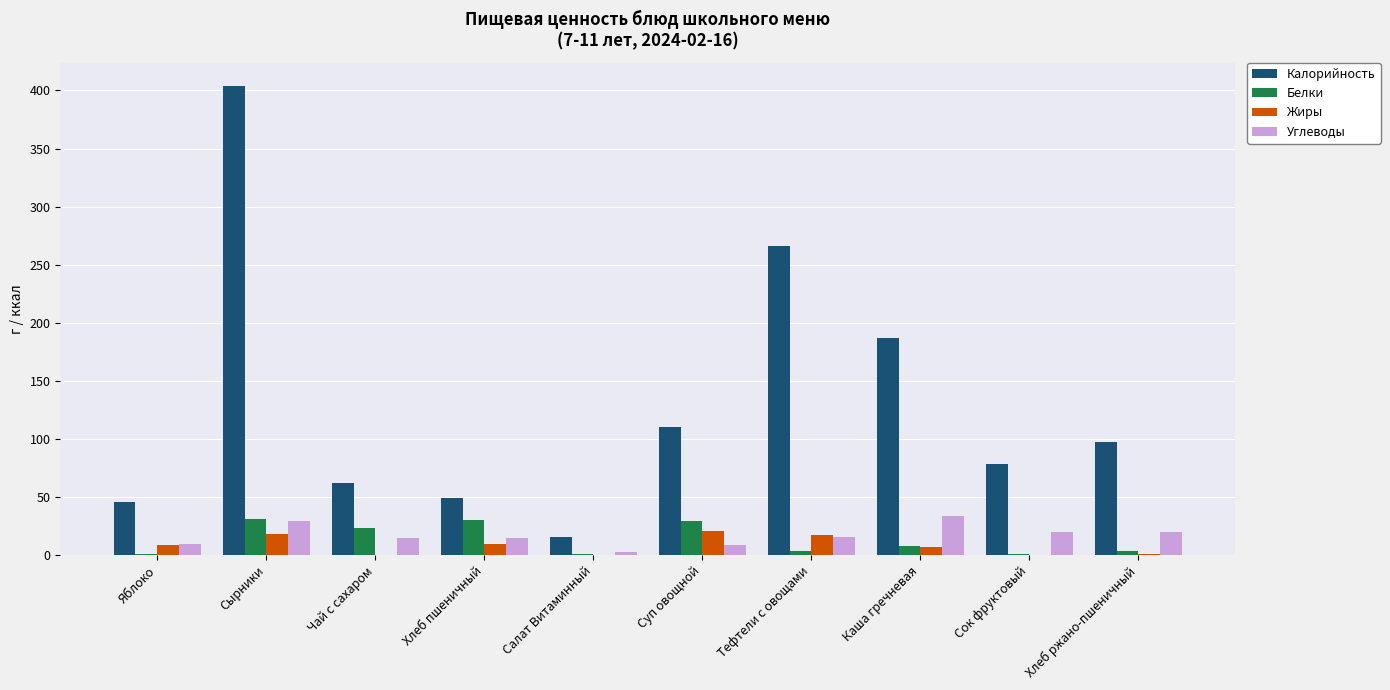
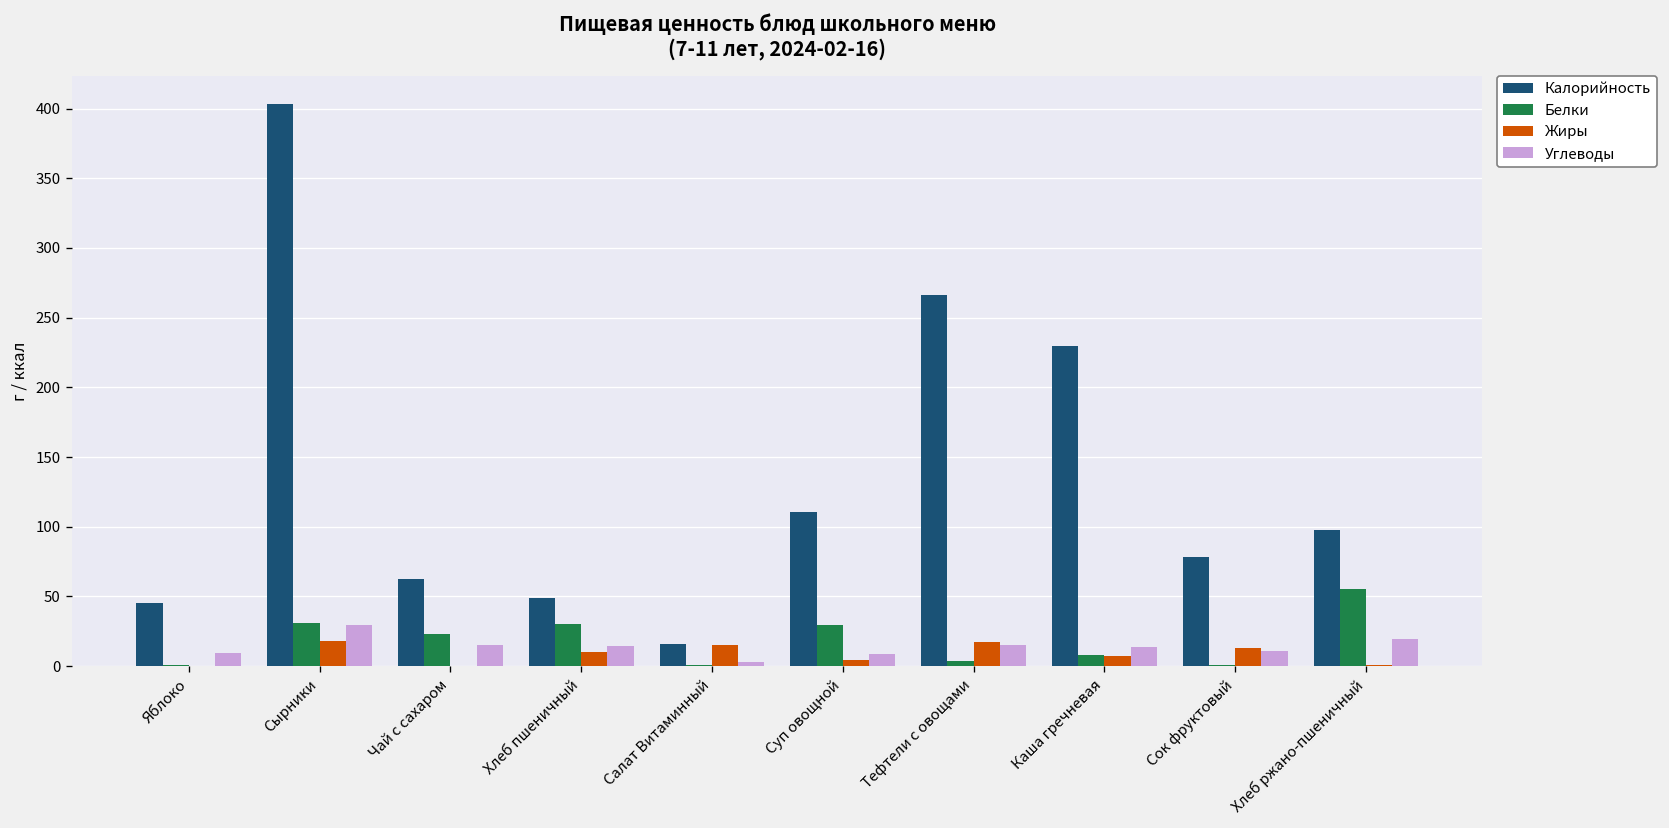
Жиры, Яблоко: 9 -> 0
Жиры, Салат Витаминный: 0 -> 16
Жиры, Суп овощной: 21 -> 5
Калорийность, Каша гречневая: 187 -> 229
Углеводы, Каша гречневая: 34 -> 14
Жиры, Сок фруктовый: 0 -> 13
Углеводы, Сок фруктовый: 20 -> 11
Белки, Хлеб ржано-пшеничный: 3 -> 55
